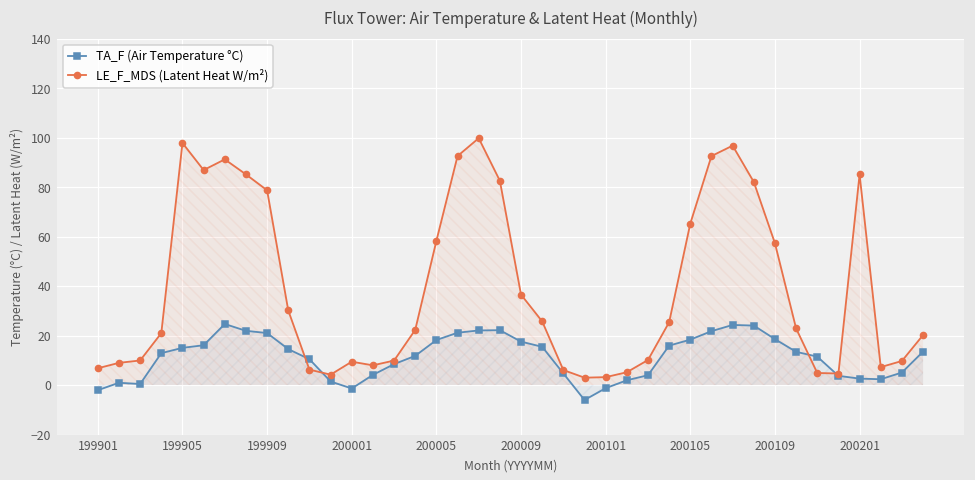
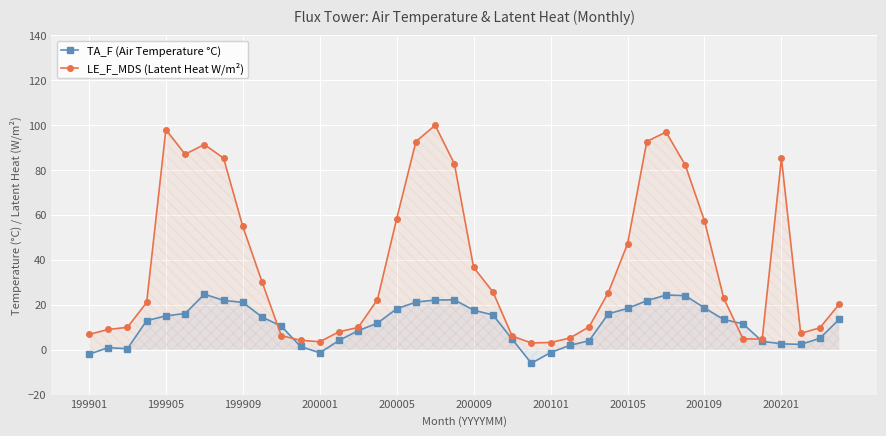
LE_F_MDS (Latent Heat W/m²), 199909: 79 -> 55
LE_F_MDS (Latent Heat W/m²), 200001: 9 -> 4
LE_F_MDS (Latent Heat W/m²), 200105: 65 -> 47
